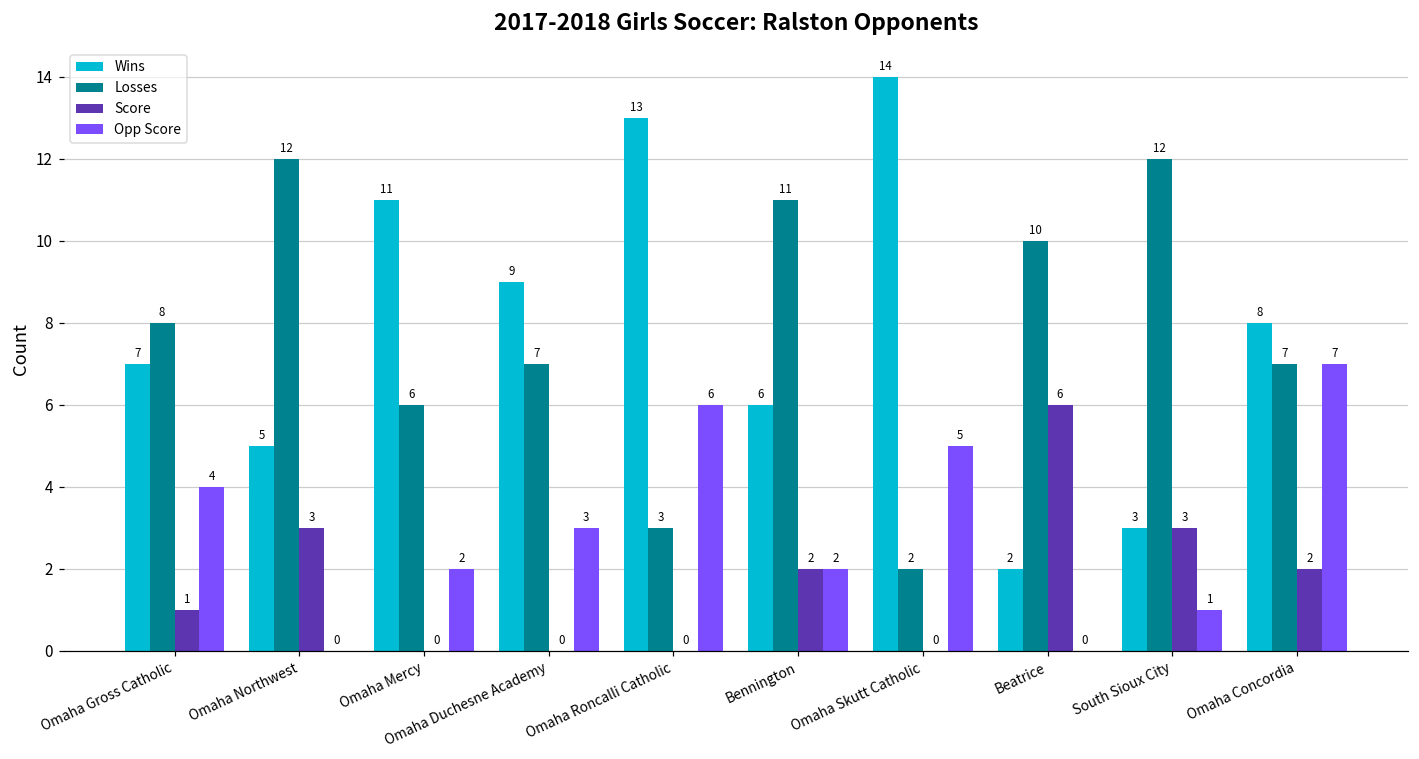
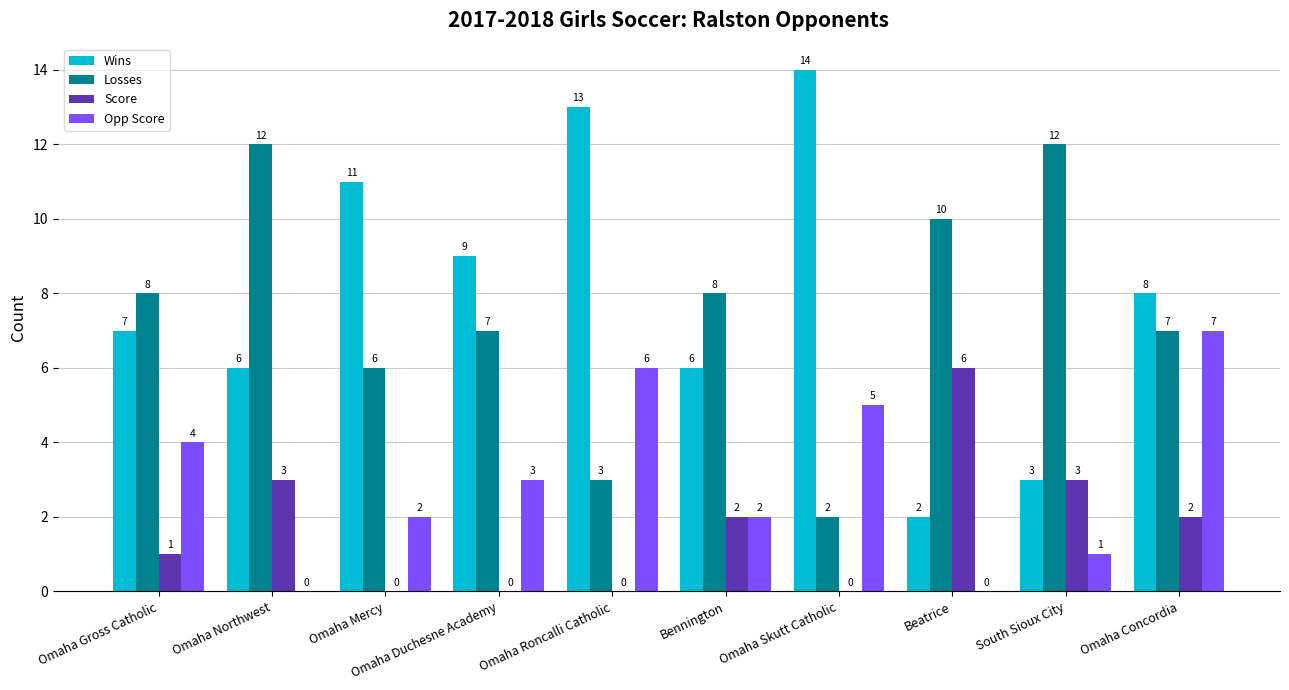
Wins, Omaha Northwest: 5 -> 6
Losses, Bennington: 11 -> 8
